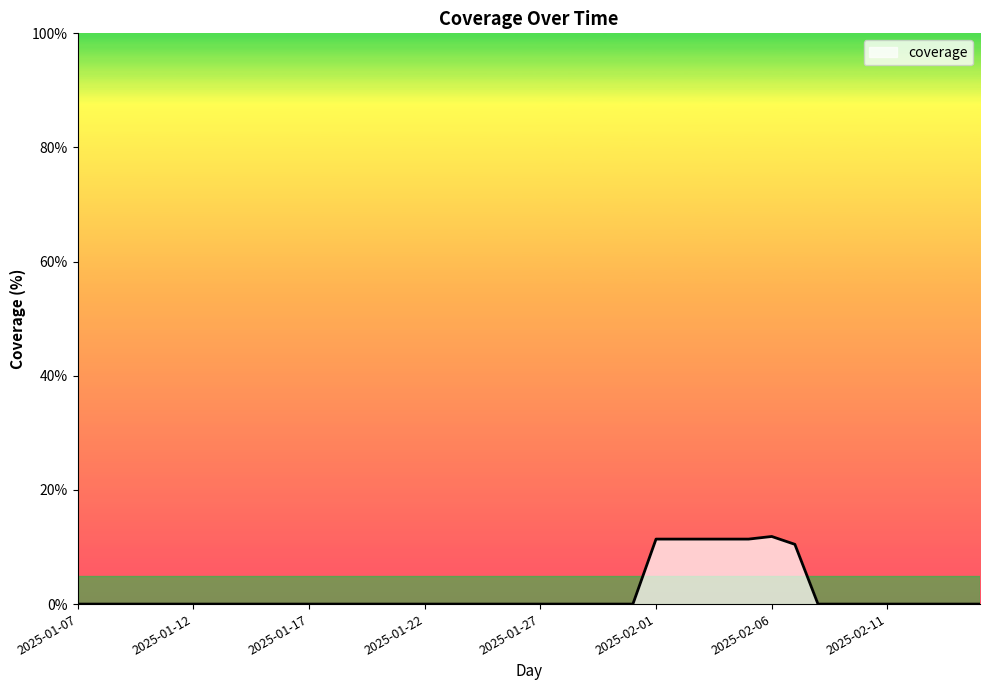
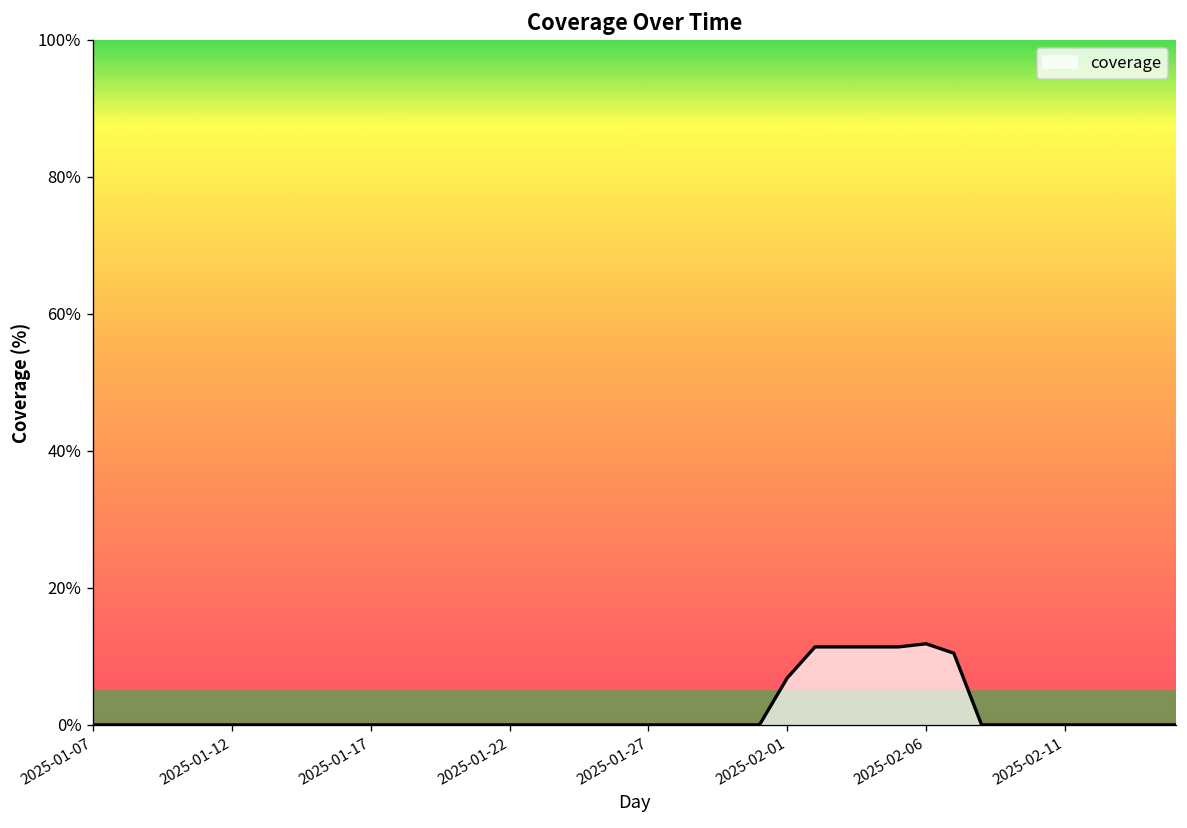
2025-02-01: 11% -> 7%
